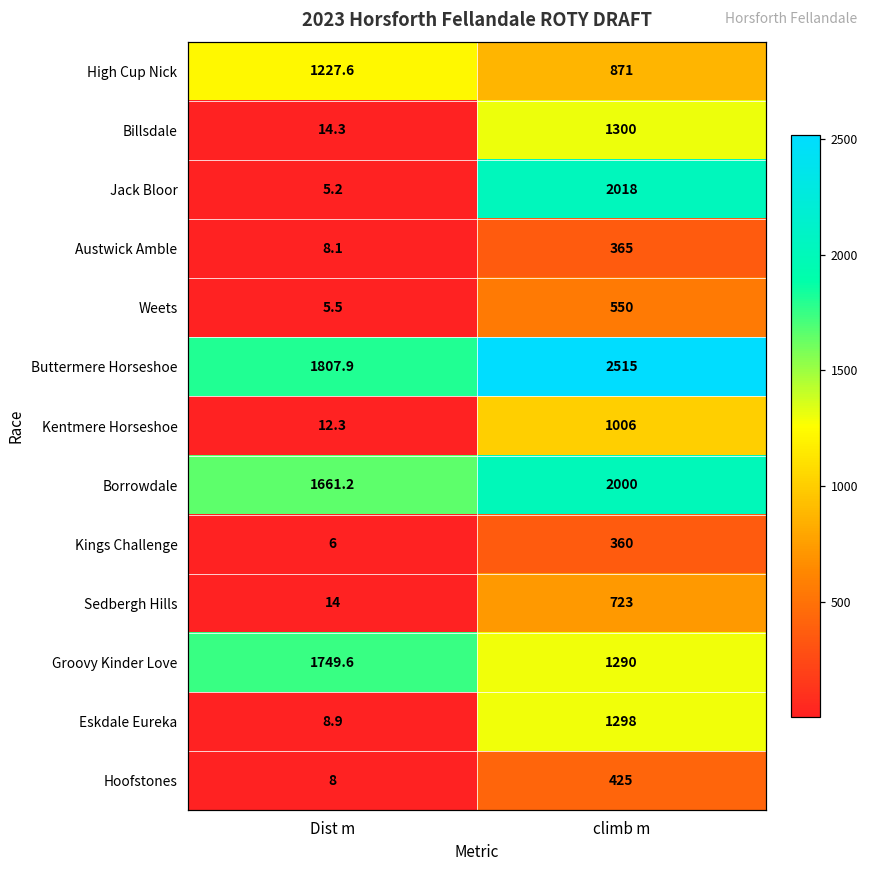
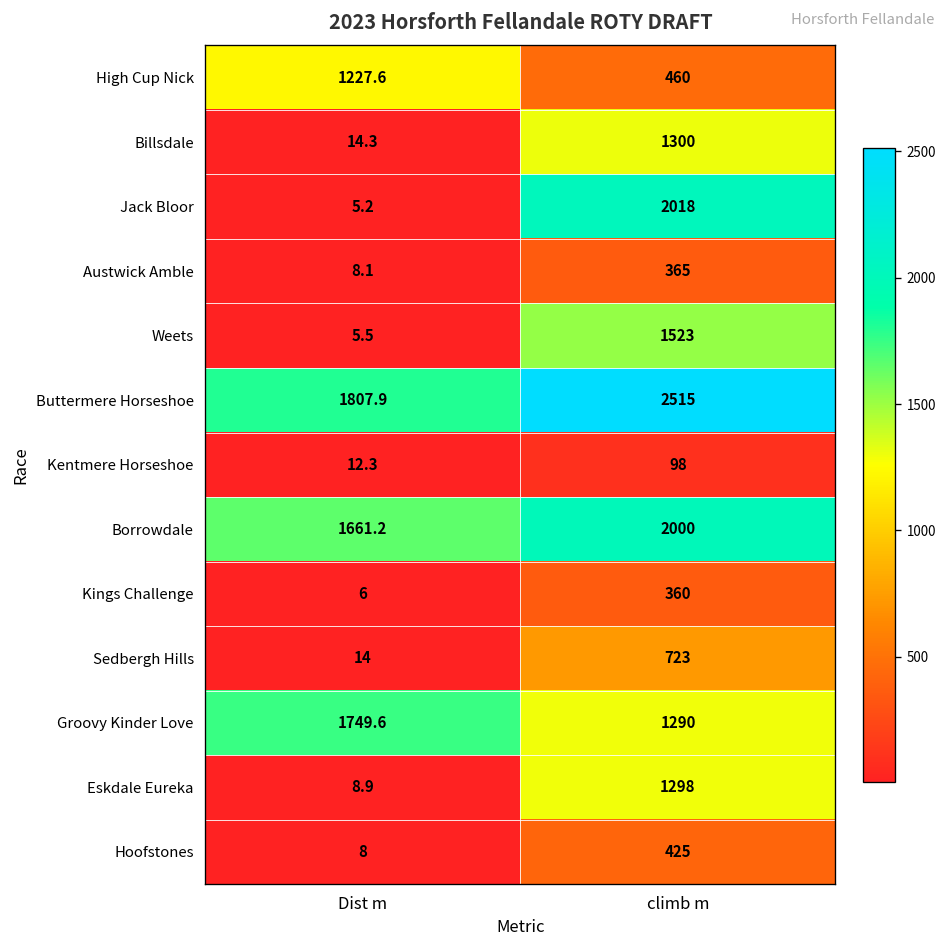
High Cup Nick, climb m: 871 -> 460
Weets, climb m: 550 -> 1523
Kentmere Horseshoe, climb m: 1006 -> 98
